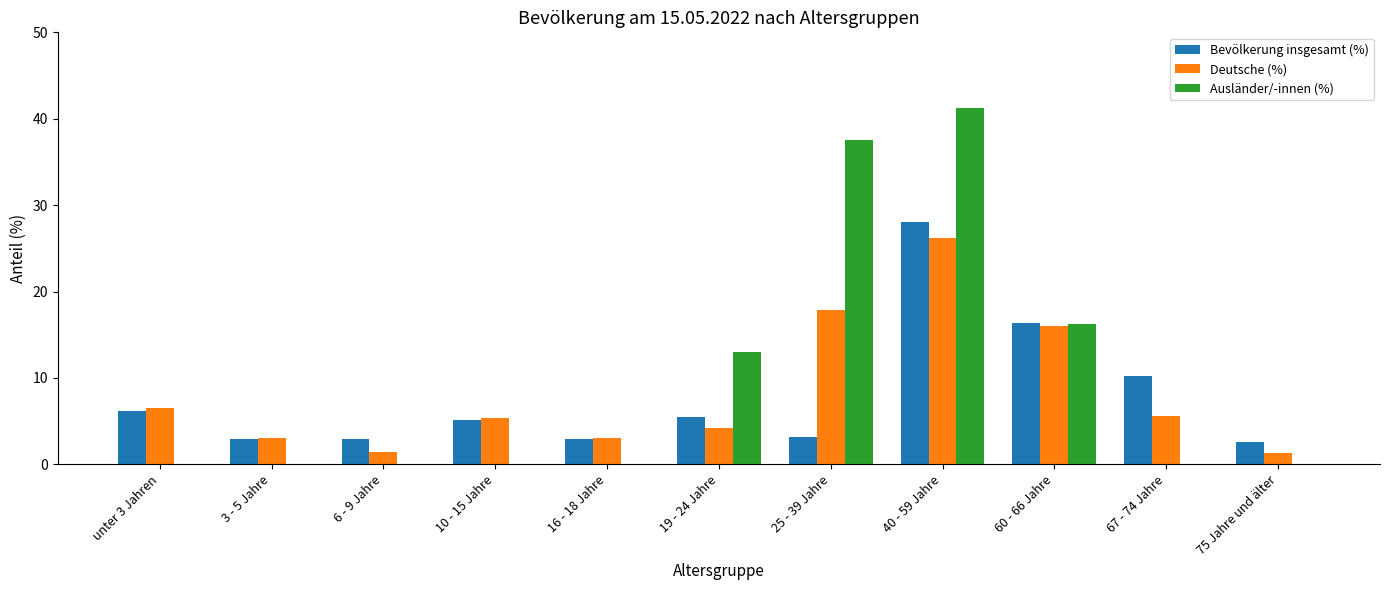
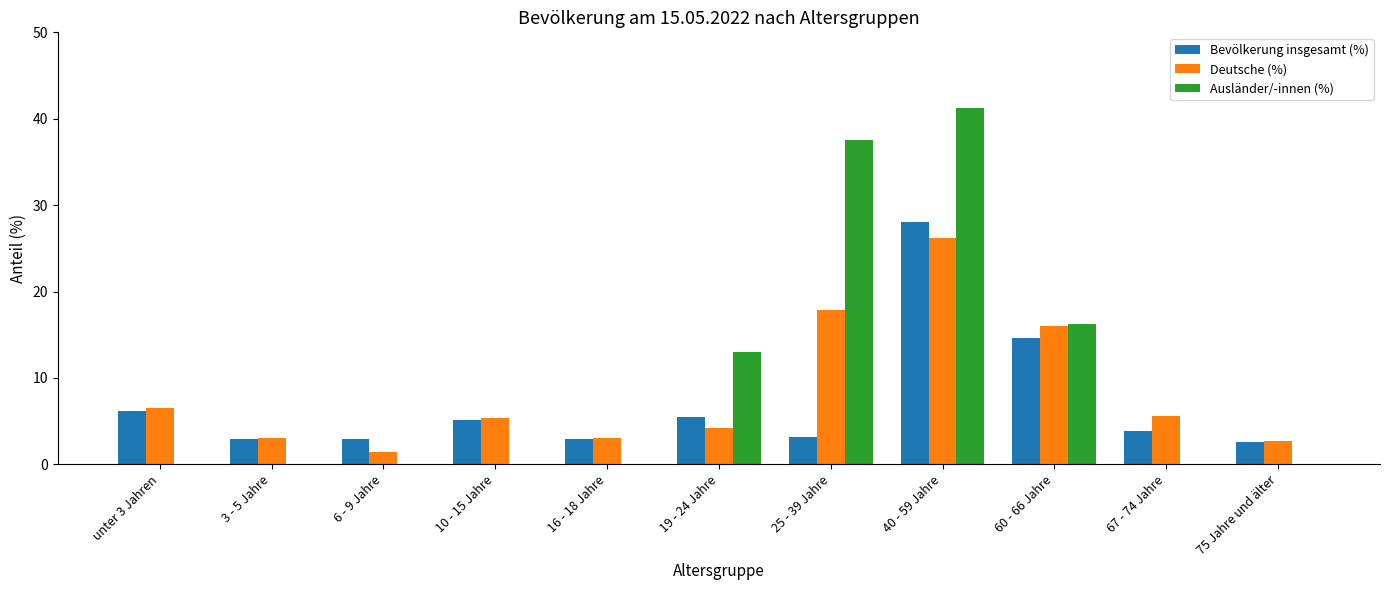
Bevölkerung insgesamt (%), 60 - 66 Jahre: 16 -> 15
Bevölkerung insgesamt (%), 67 - 74 Jahre: 10 -> 4
Deutsche (%), 75 Jahre und älter: 1 -> 3
